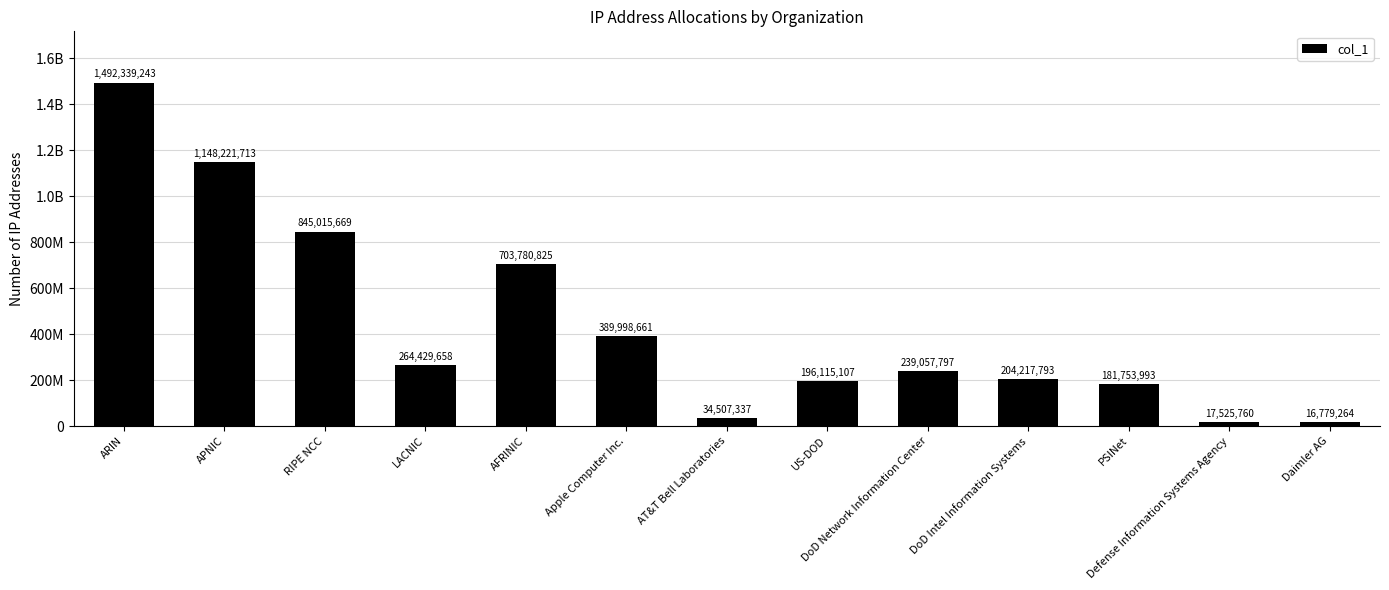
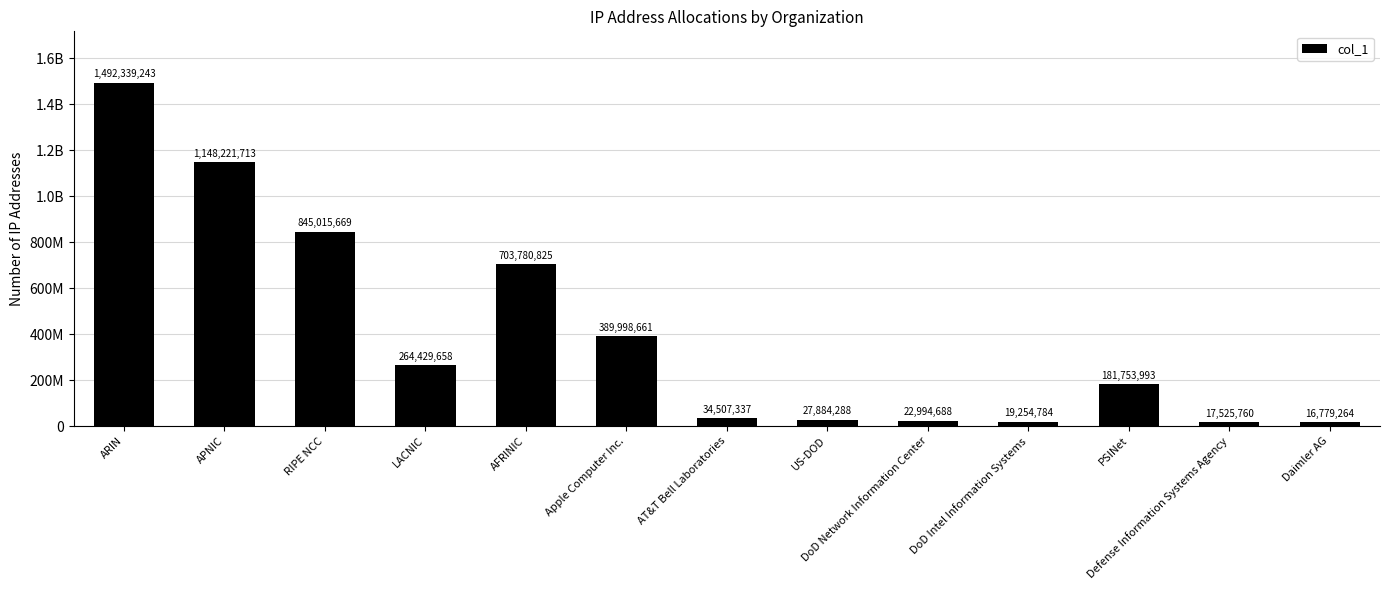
US-DOD: 196,115,107 -> 27,884,288
DoD Network Information Center: 239,057,797 -> 22,994,688
DoD Intel Information Systems: 204,217,793 -> 19,254,784
